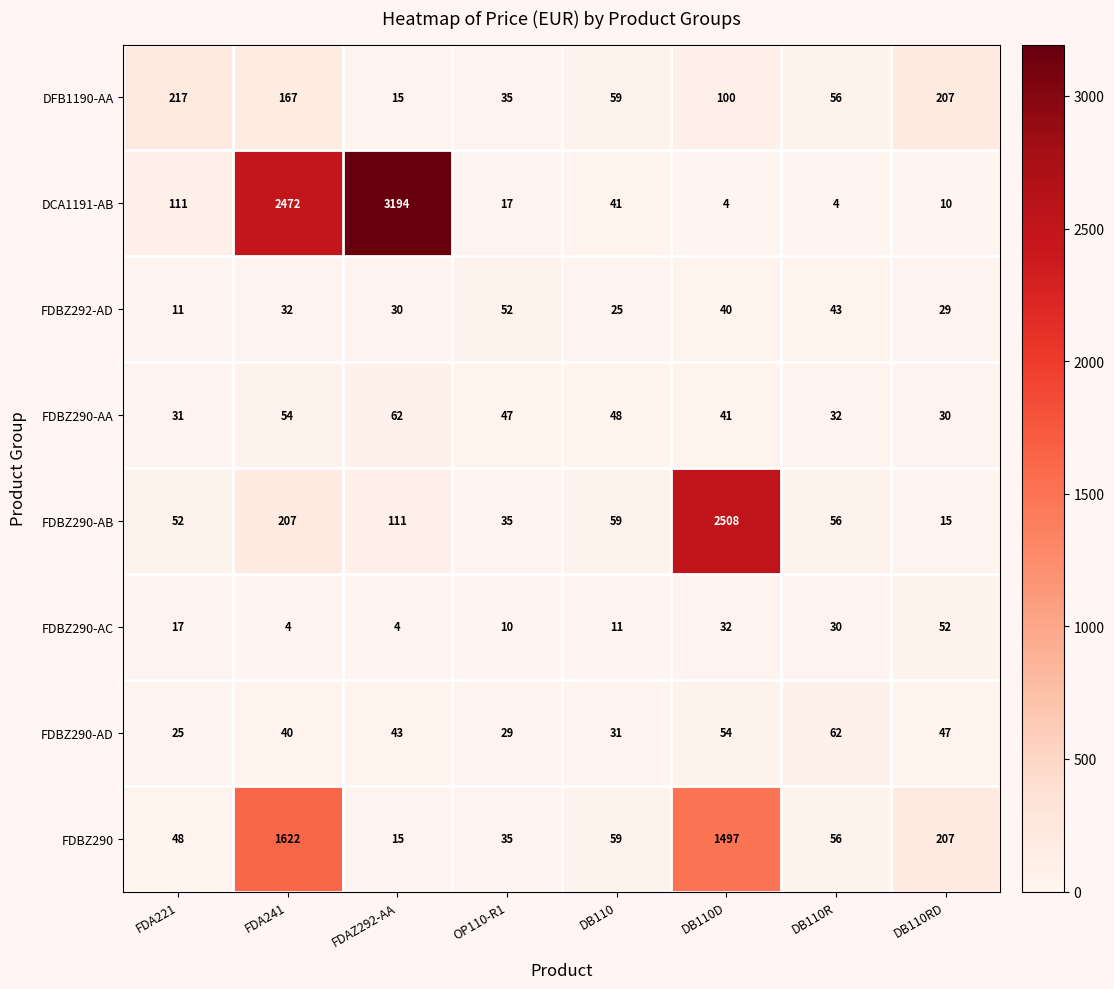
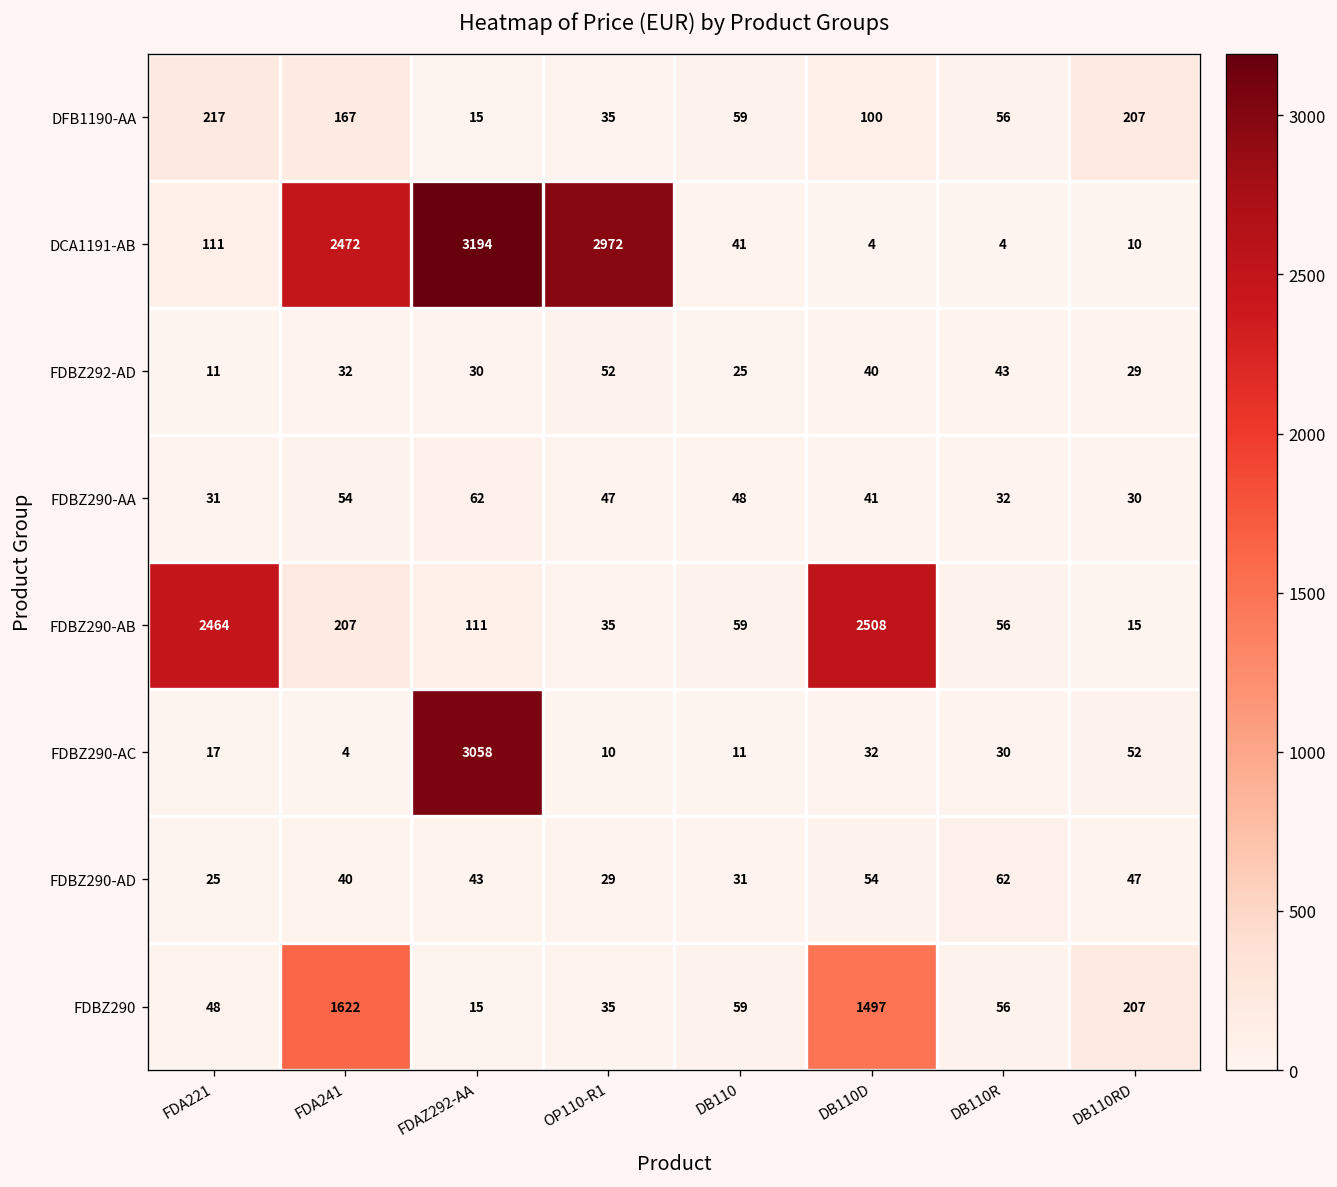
DCA1191-AB, OP110-R1: 17 -> 2972
FDBZ290-AB, FDA221: 52 -> 2464
FDBZ290-AC, FDAZ292-AA: 4 -> 3058
